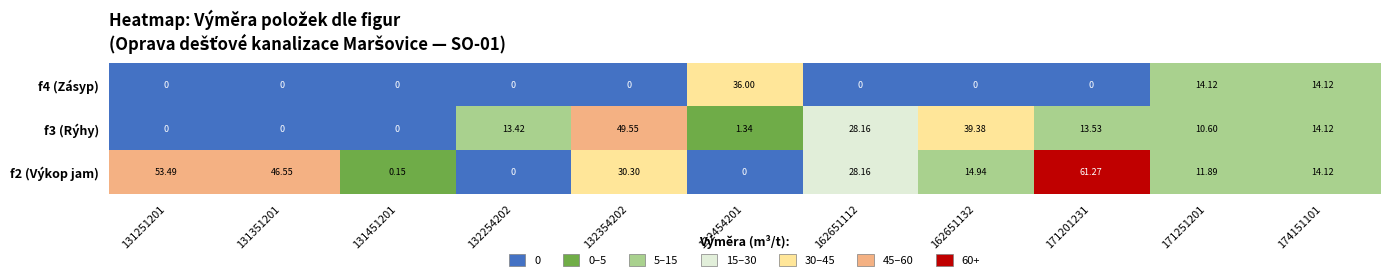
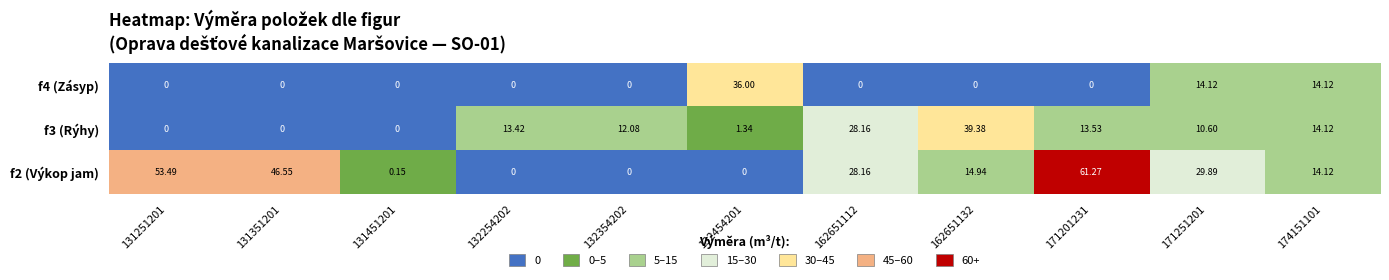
f3 (Rýhy), 132354202: 49.55 -> 12.08
f2 (Výkop jam), 132354202: 30.30 -> 0
f2 (Výkop jam), 171251201: 11.89 -> 29.89
